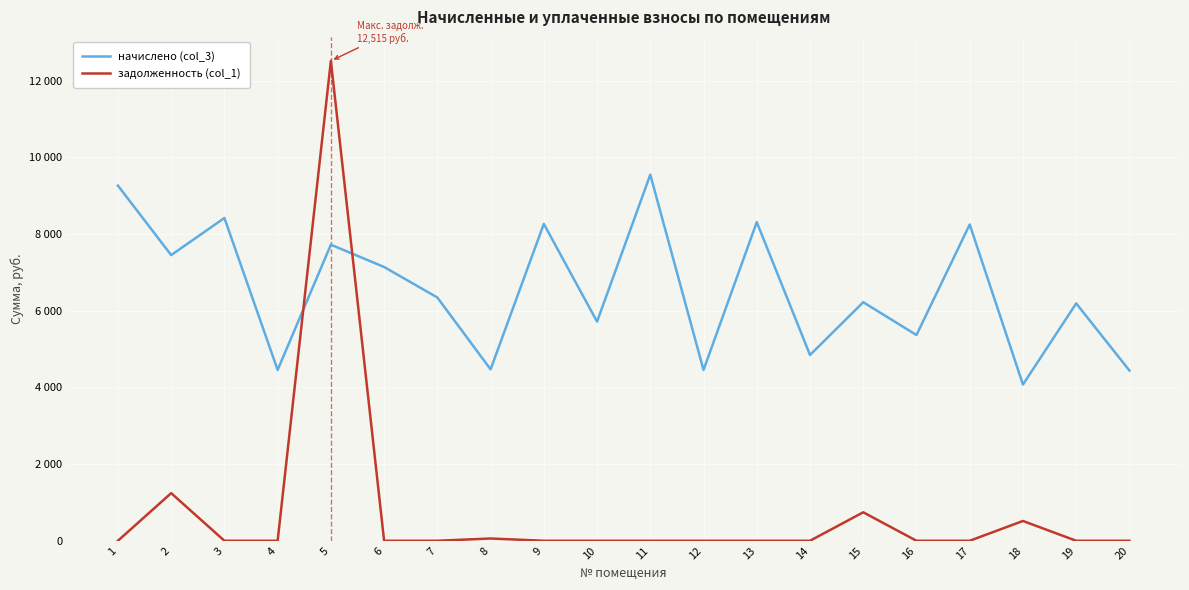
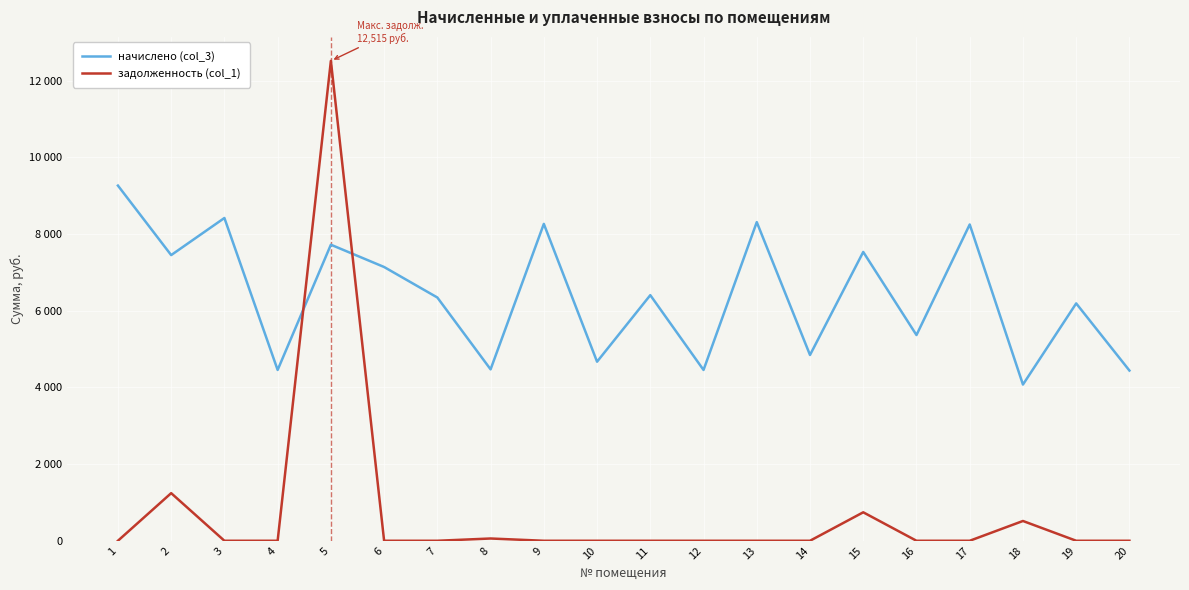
начислено (col_3), 10: 5700 -> 4700
начислено (col_3), 11: 9500 -> 6400
начислено (col_3), 15: 6200 -> 7500
